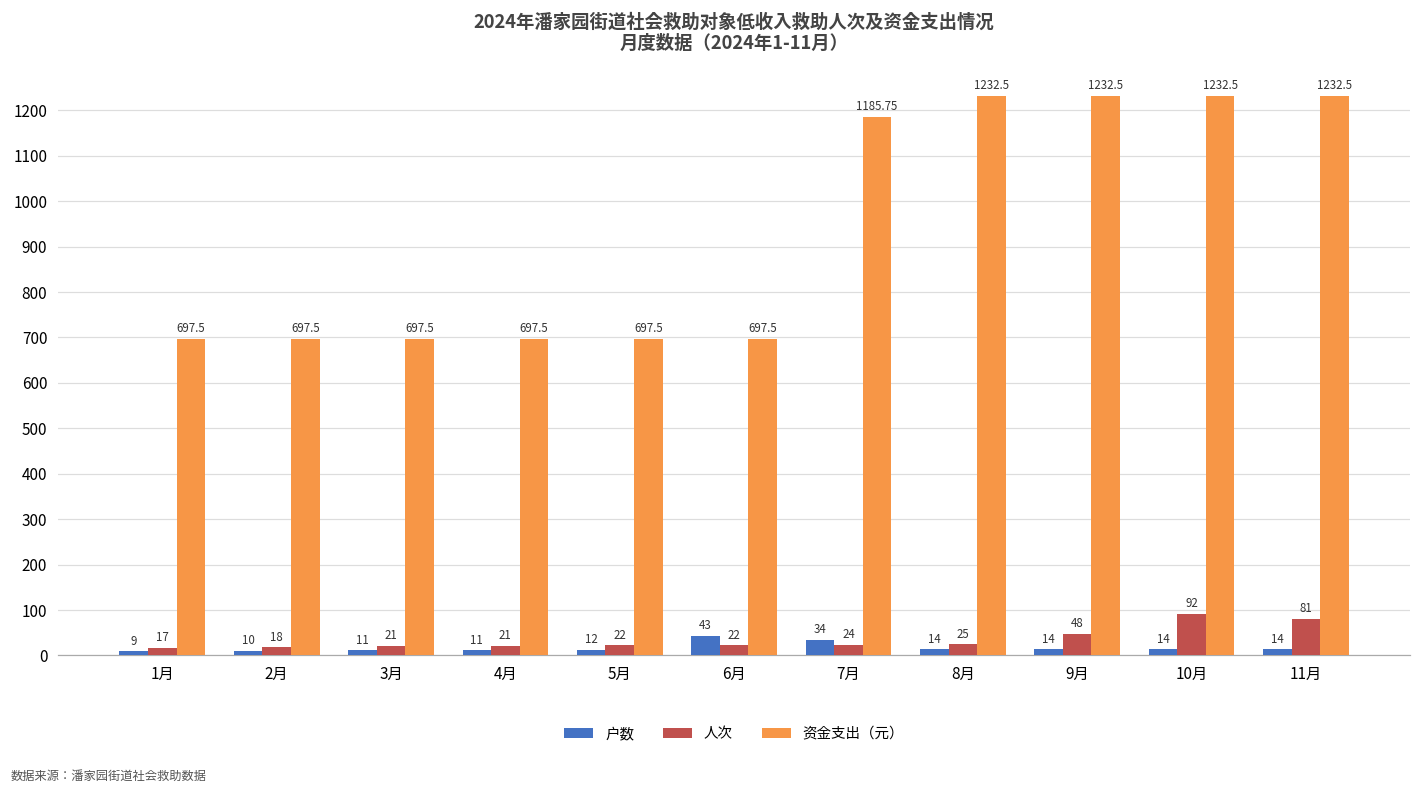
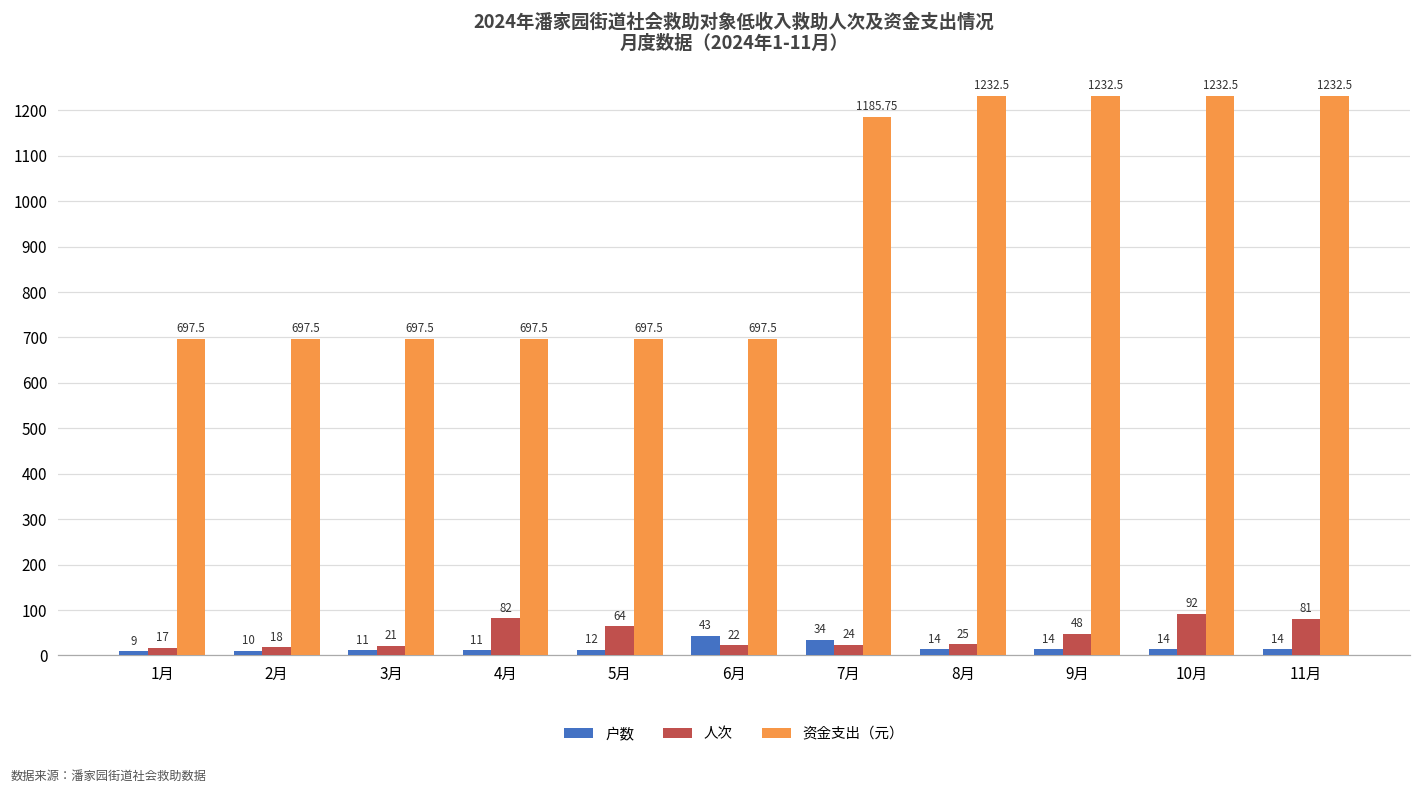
人次, 4月: 21 -> 82
人次, 5月: 22 -> 64
